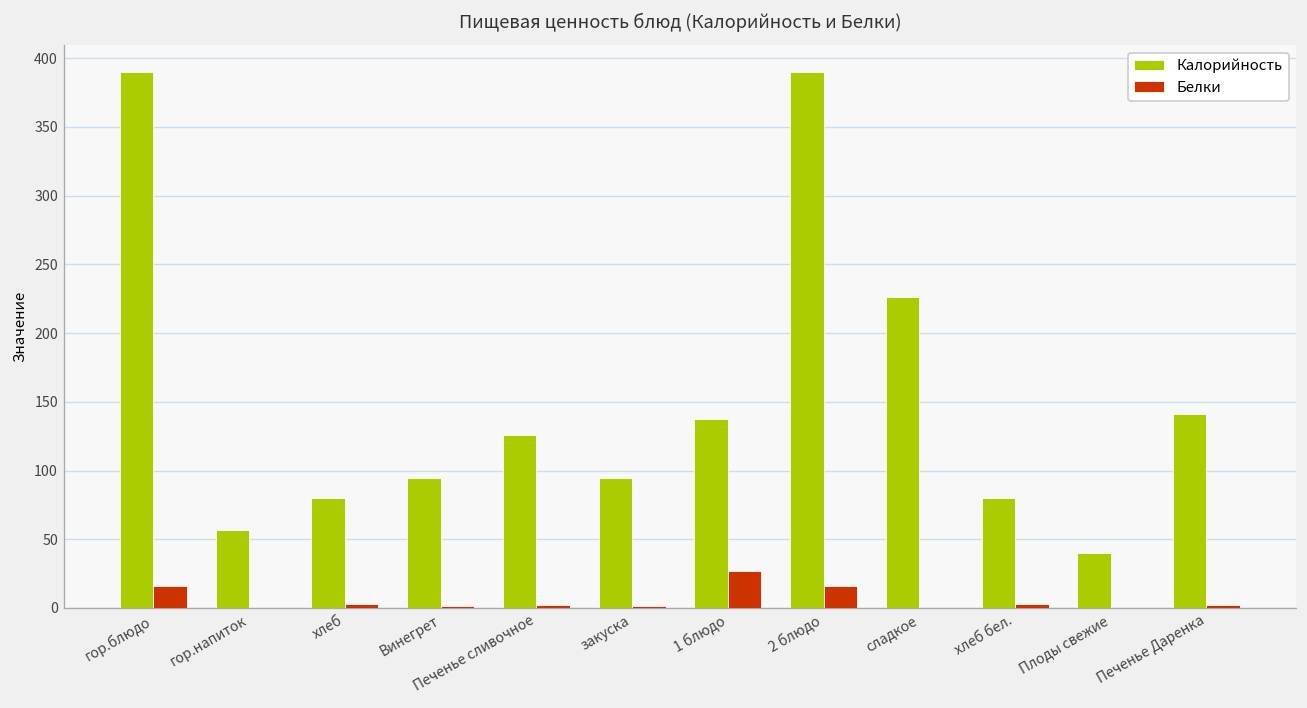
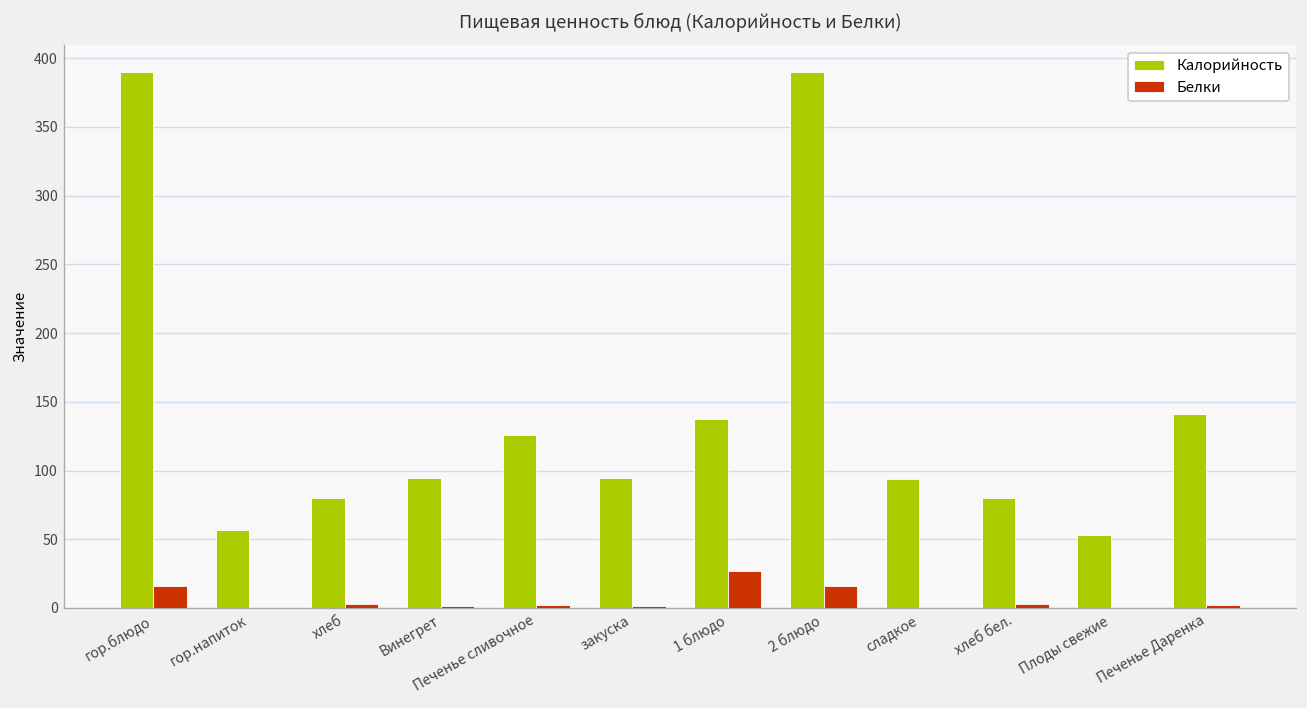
Калорийность, сладкое: 226 -> 94
Калорийность, Плоды свежие: 40 -> 53
